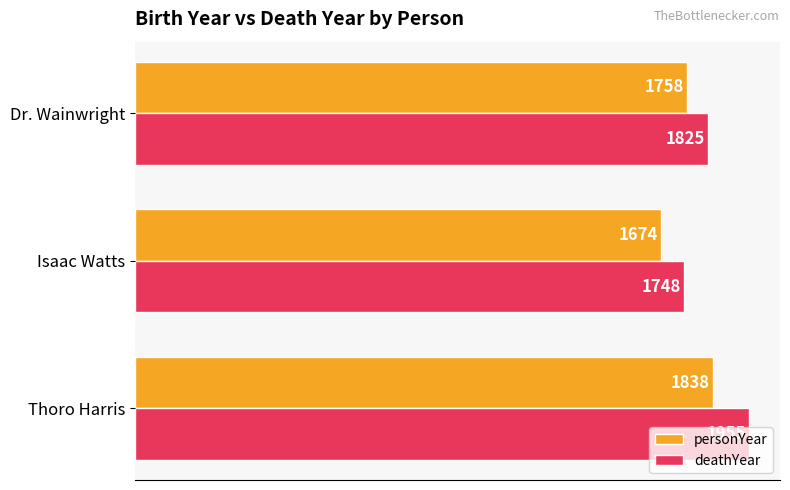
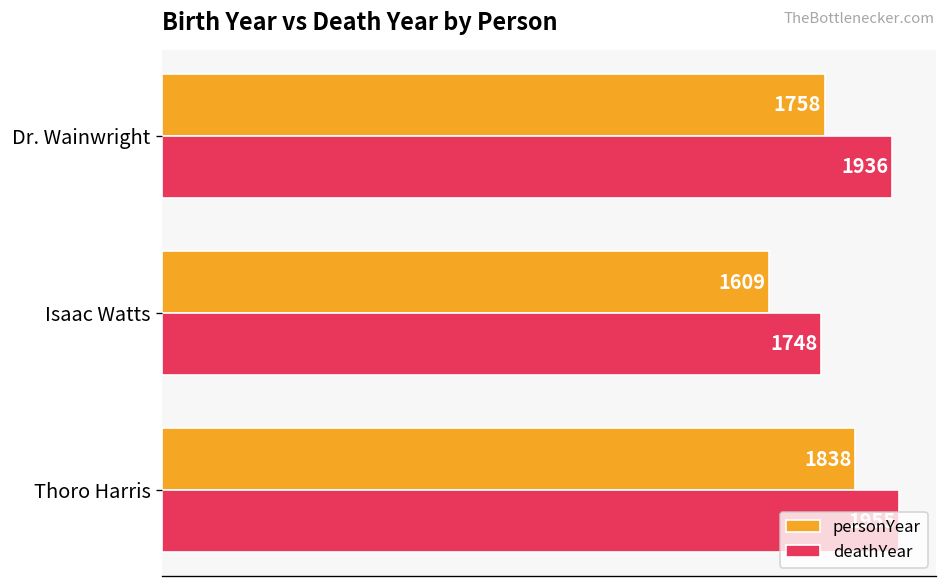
deathYear, Dr. Wainwright: 1825 -> 1936
personYear, Isaac Watts: 1674 -> 1609
